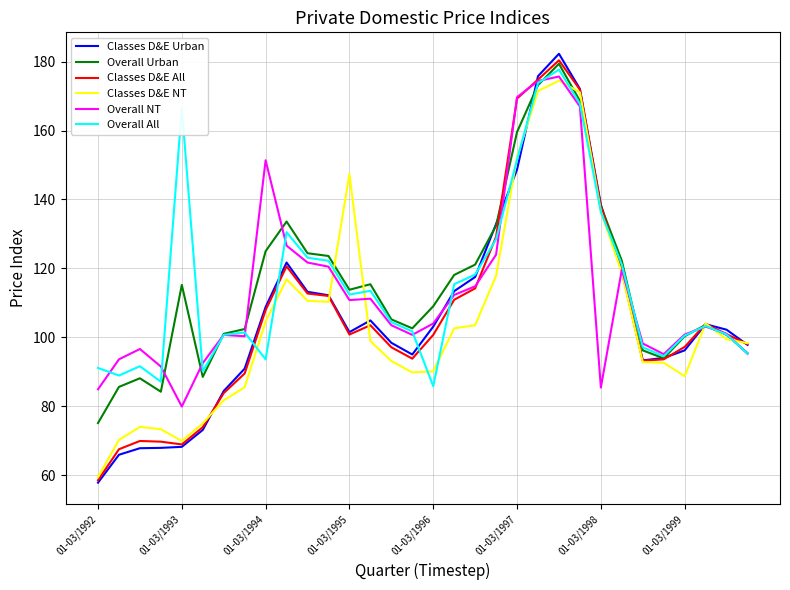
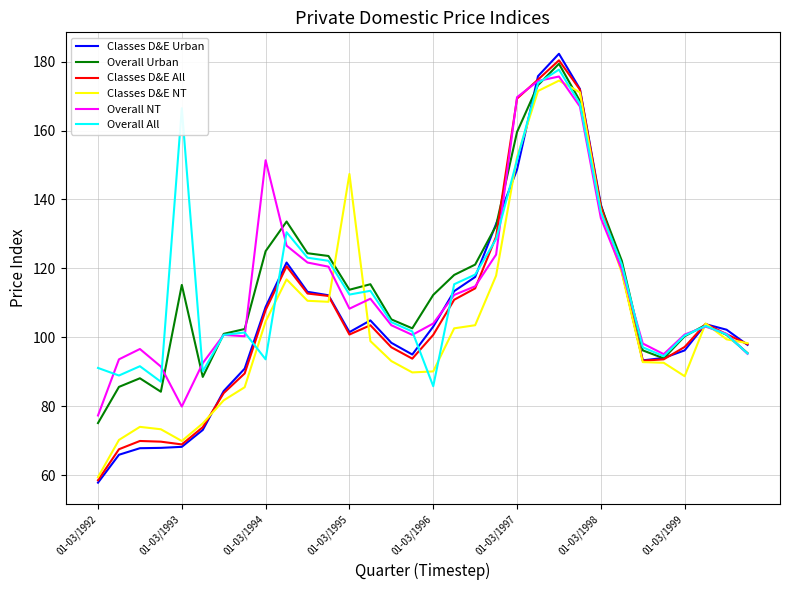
Overall NT, 01-03/1992: 85 -> 77
Overall NT, 01-03/1995: 111 -> 108
Overall Urban, 01-03/1996: 109 -> 112
Overall NT, 01-03/1998: 85 -> 135
